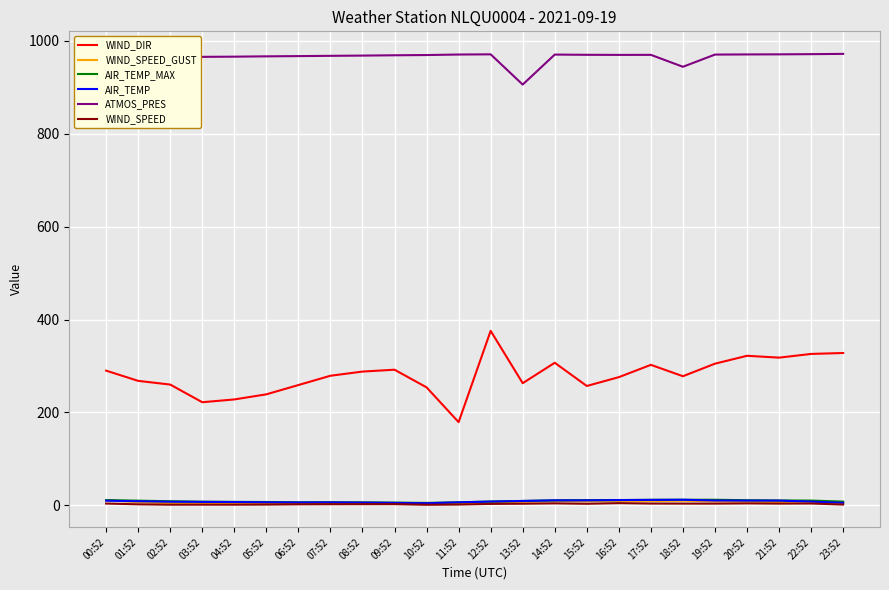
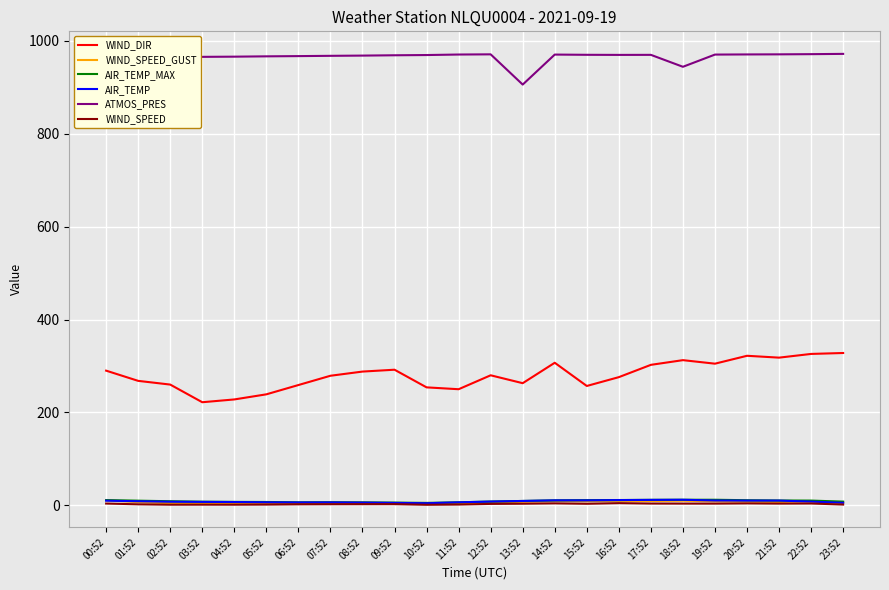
WIND_DIR, 11:52: 180 -> 250
WIND_DIR, 12:52: 380 -> 280
WIND_DIR, 18:52: 280 -> 310
